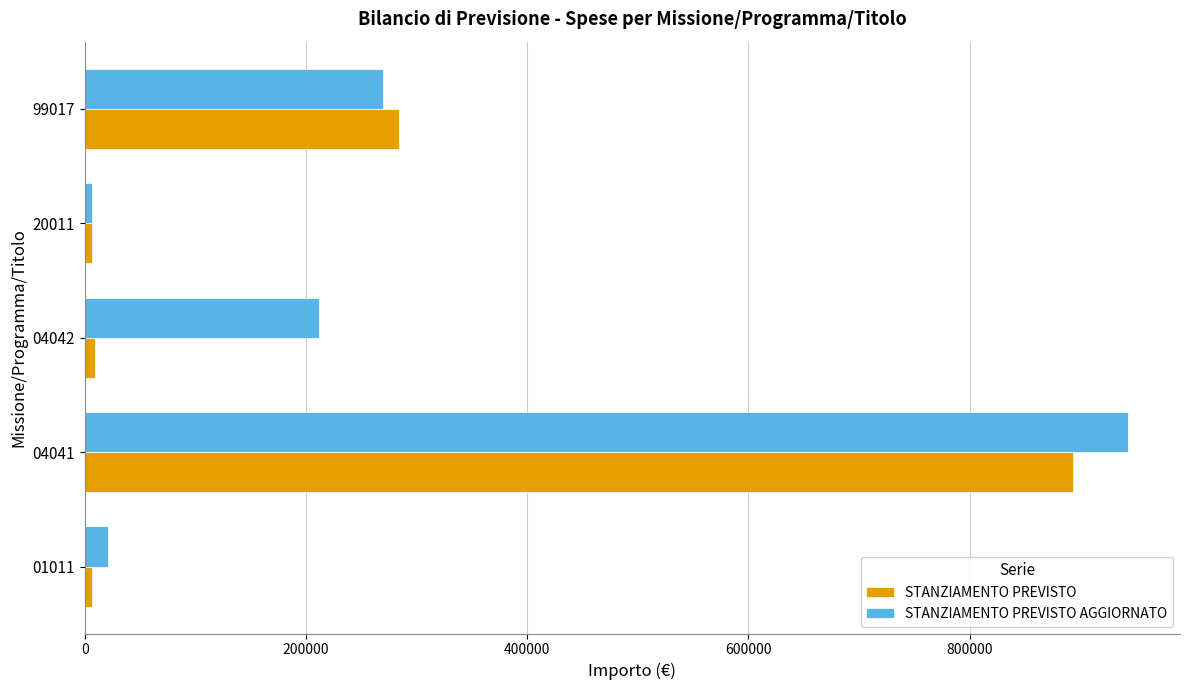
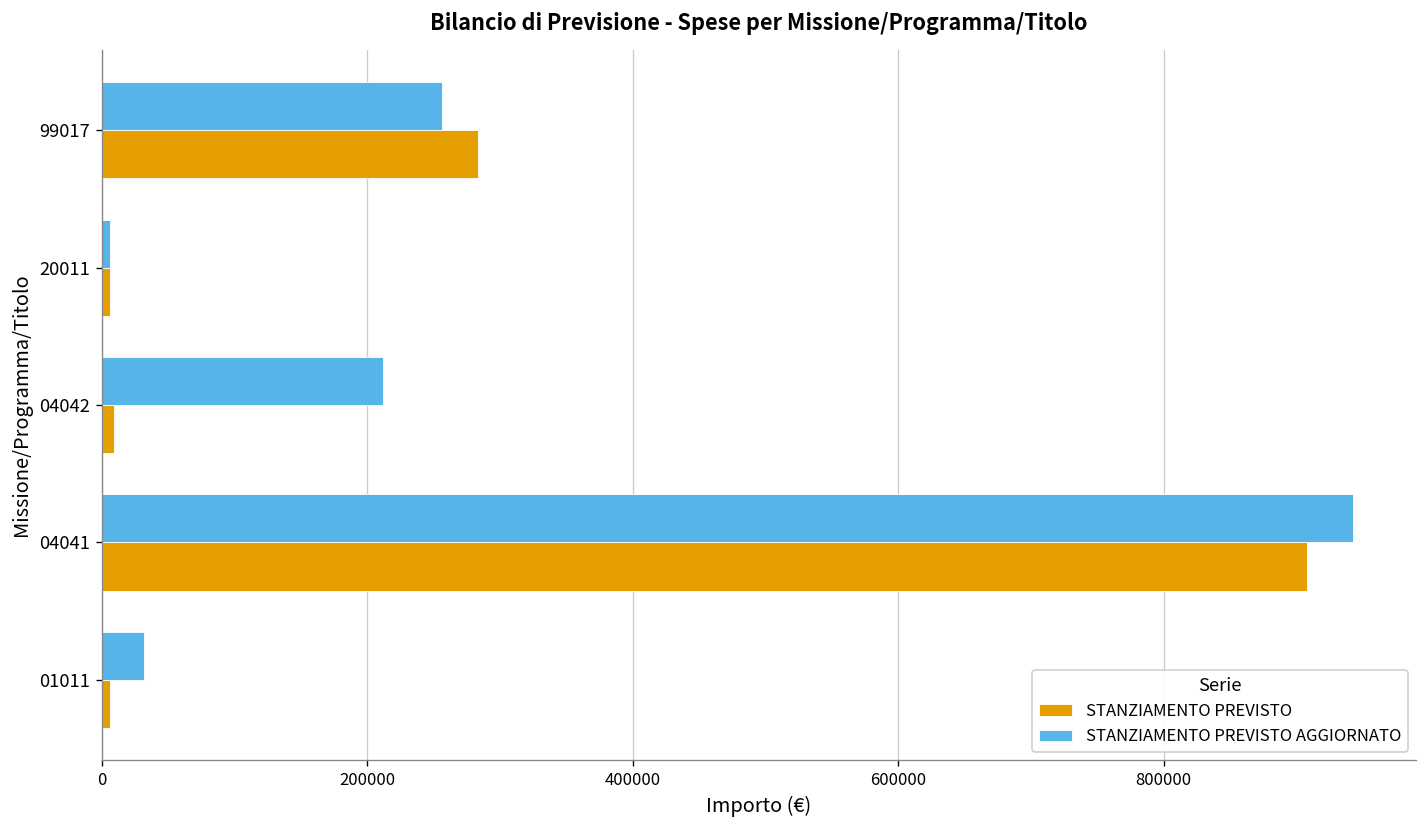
STANZIAMENTO PREVISTO AGGIORNATO, 99017: 270000 -> 257000
STANZIAMENTO PREVISTO, 04041: 893000 -> 908000
STANZIAMENTO PREVISTO AGGIORNATO, 01011: 21000 -> 32000
